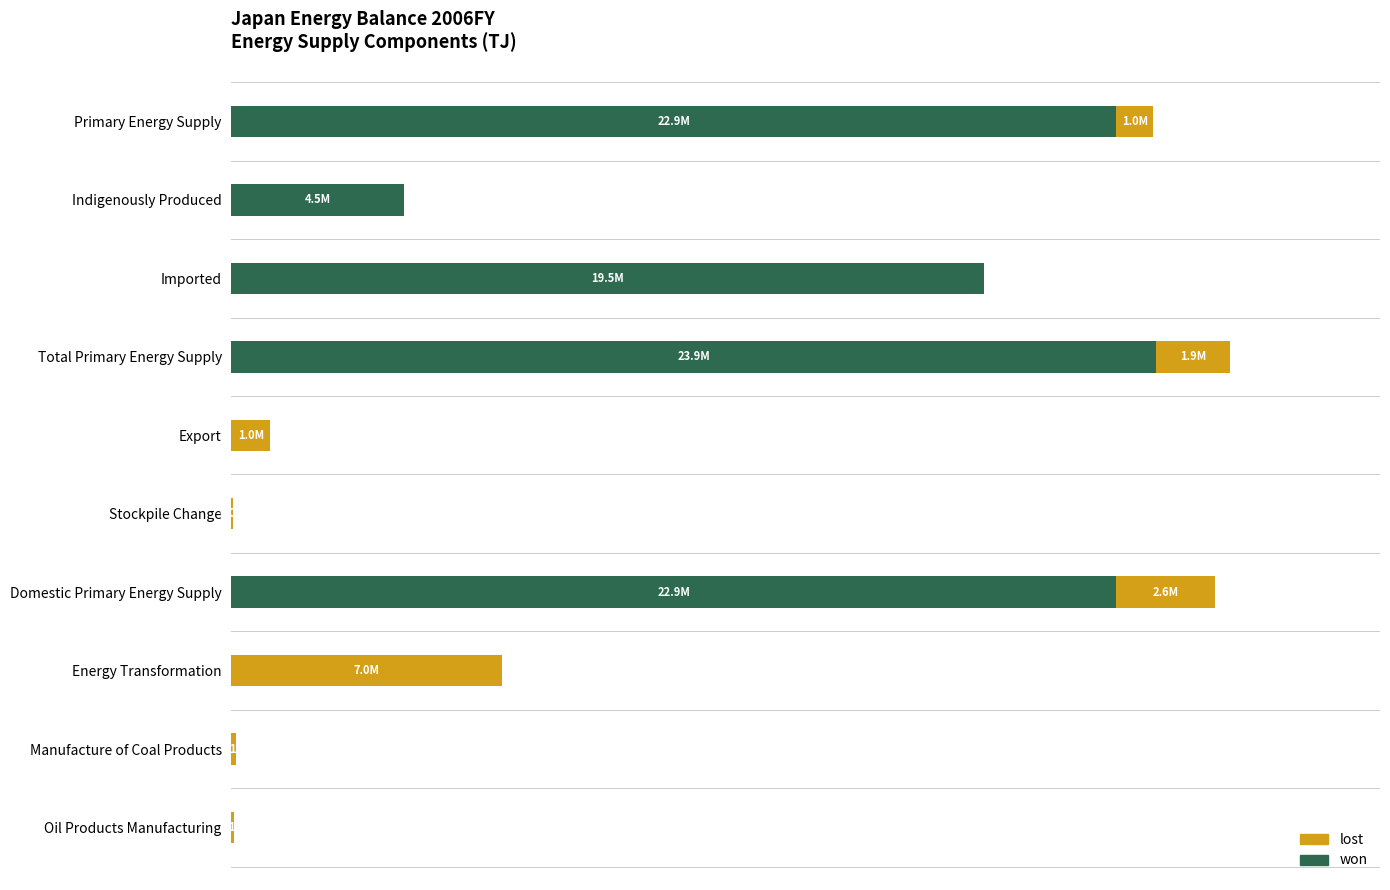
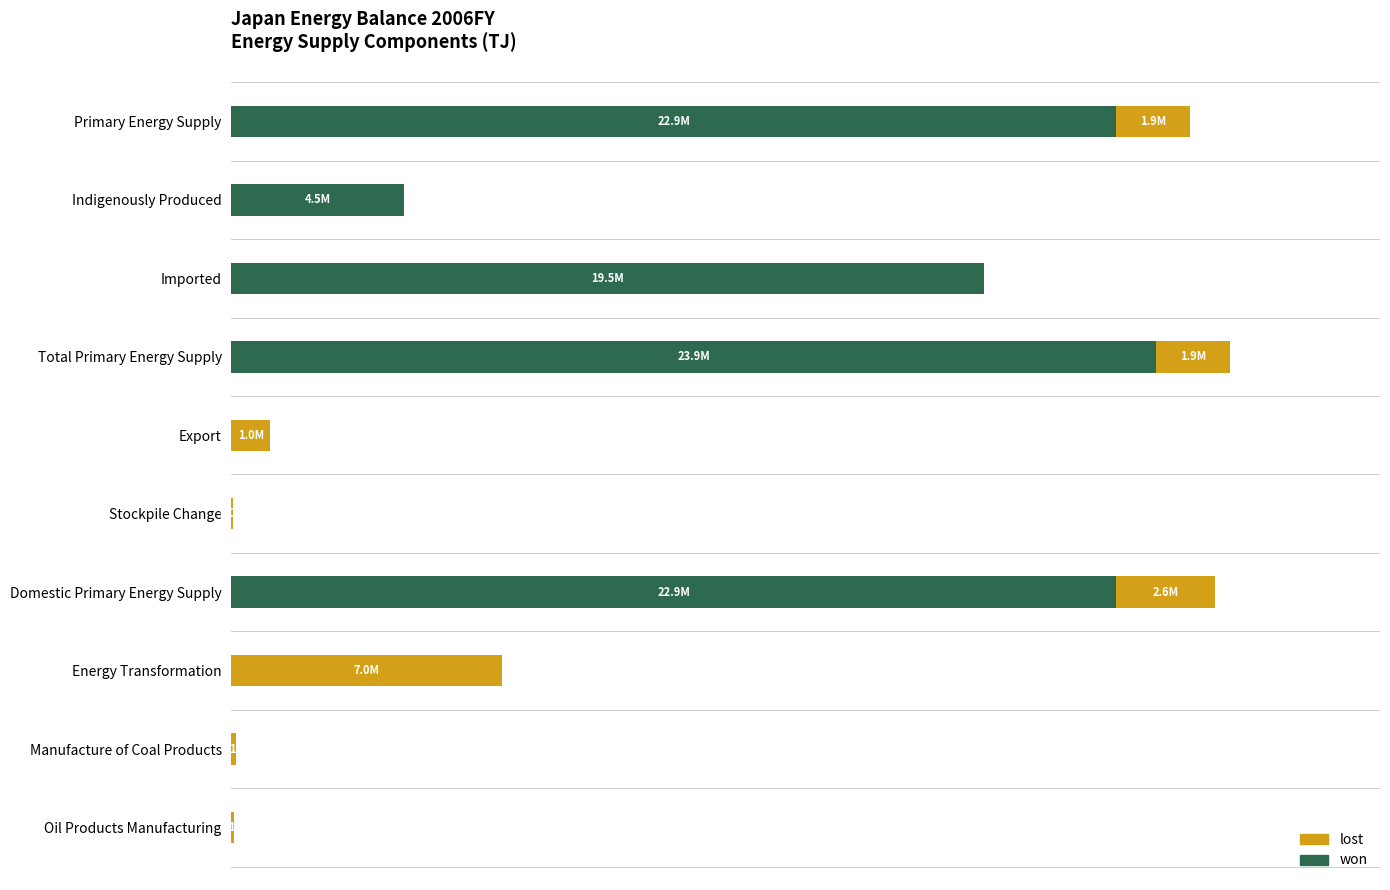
lost, Primary Energy Supply: 1.0M -> 1.9M
